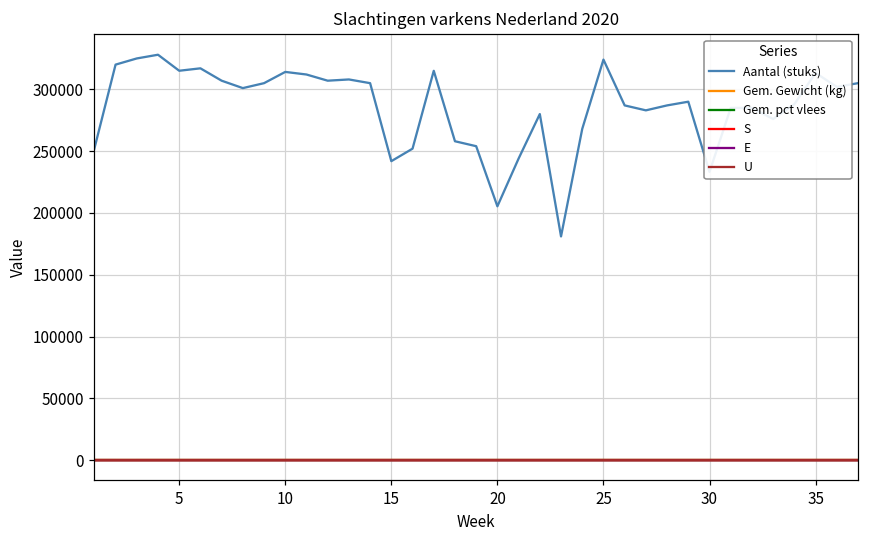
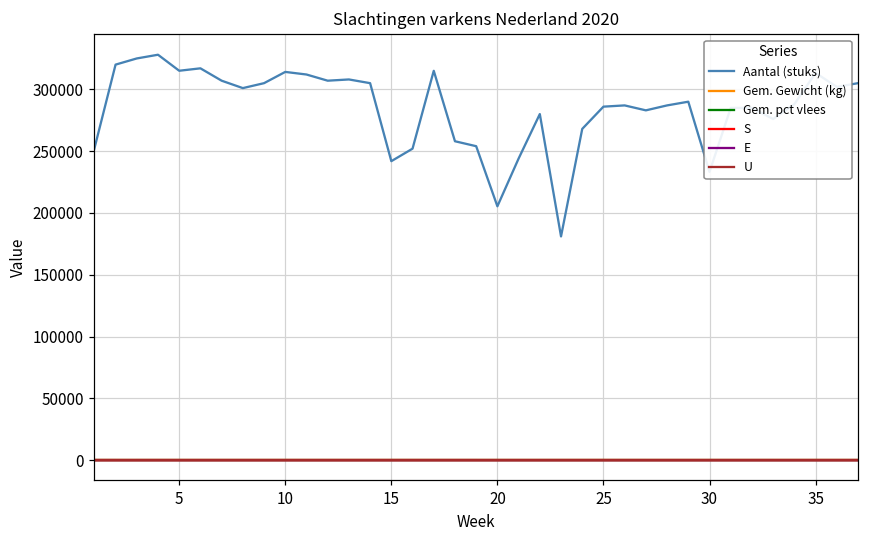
Aantal (stuks), 25: 324000 -> 286000
